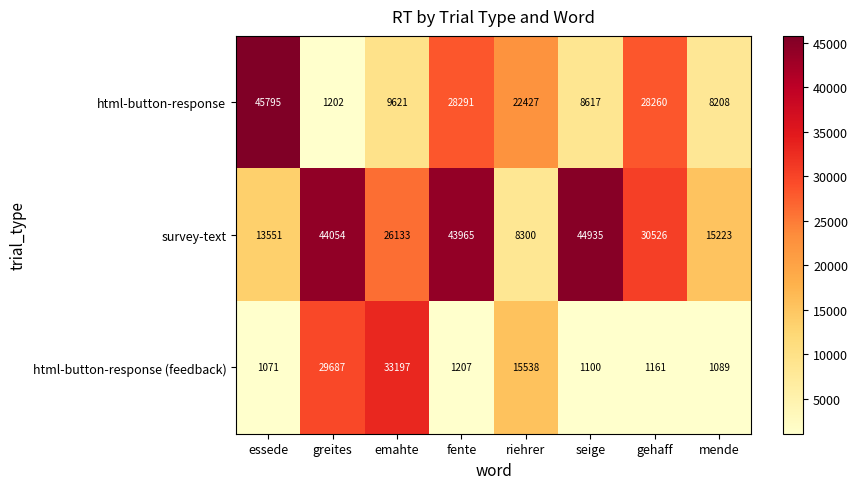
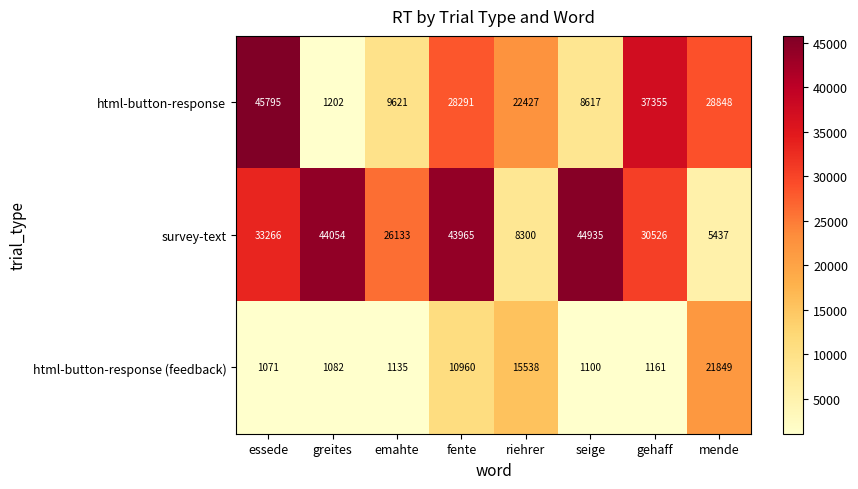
html-button-response, gehaff: 28260 -> 37355
html-button-response, mende: 8208 -> 28848
survey-text, essede: 13551 -> 33266
survey-text, mende: 15223 -> 5437
html-button-response (feedback), greites: 29687 -> 1082
html-button-response (feedback), emahte: 33197 -> 1135
html-button-response (feedback), fente: 1207 -> 10960
html-button-response (feedback), mende: 1089 -> 21849
